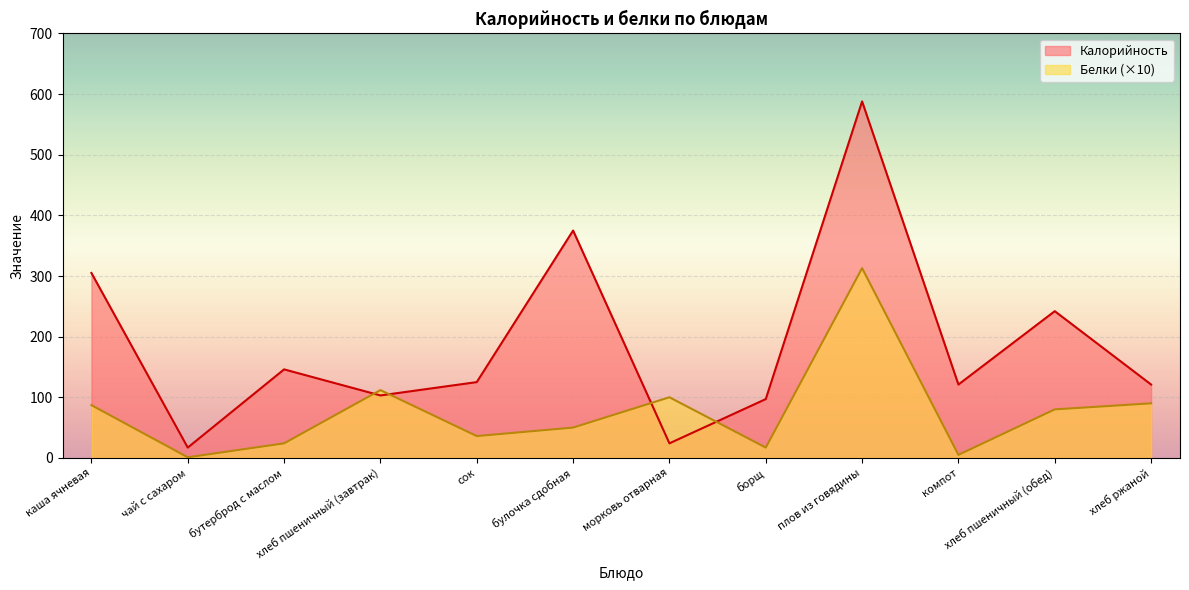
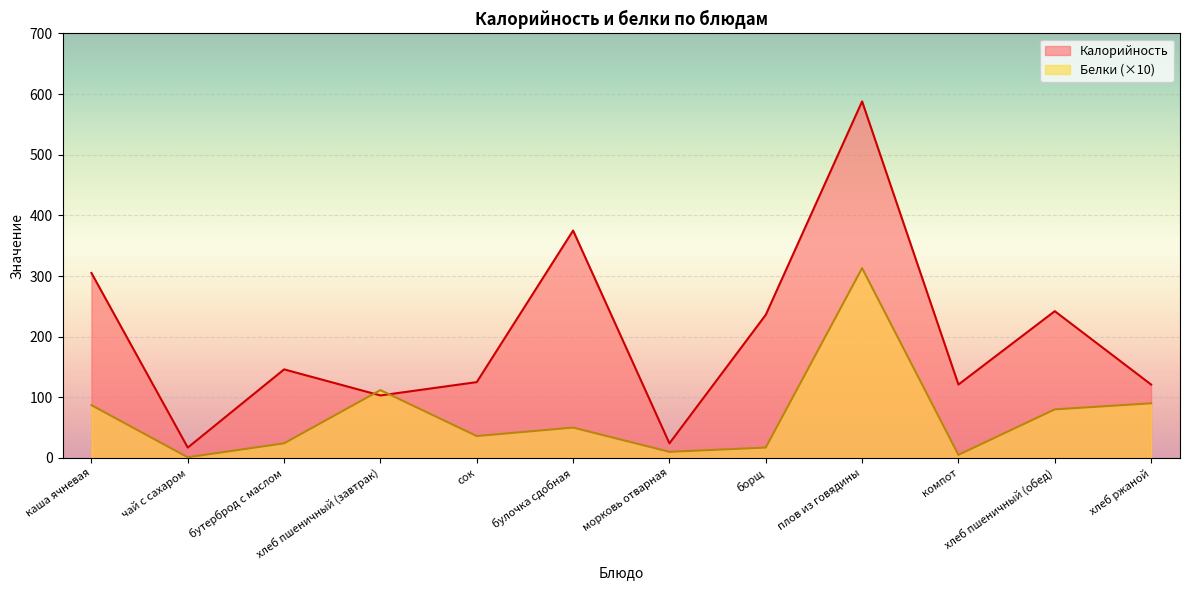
Белки (×10), морковь отварная: 100 -> 10
Калорийность, борщ: 100 -> 240
